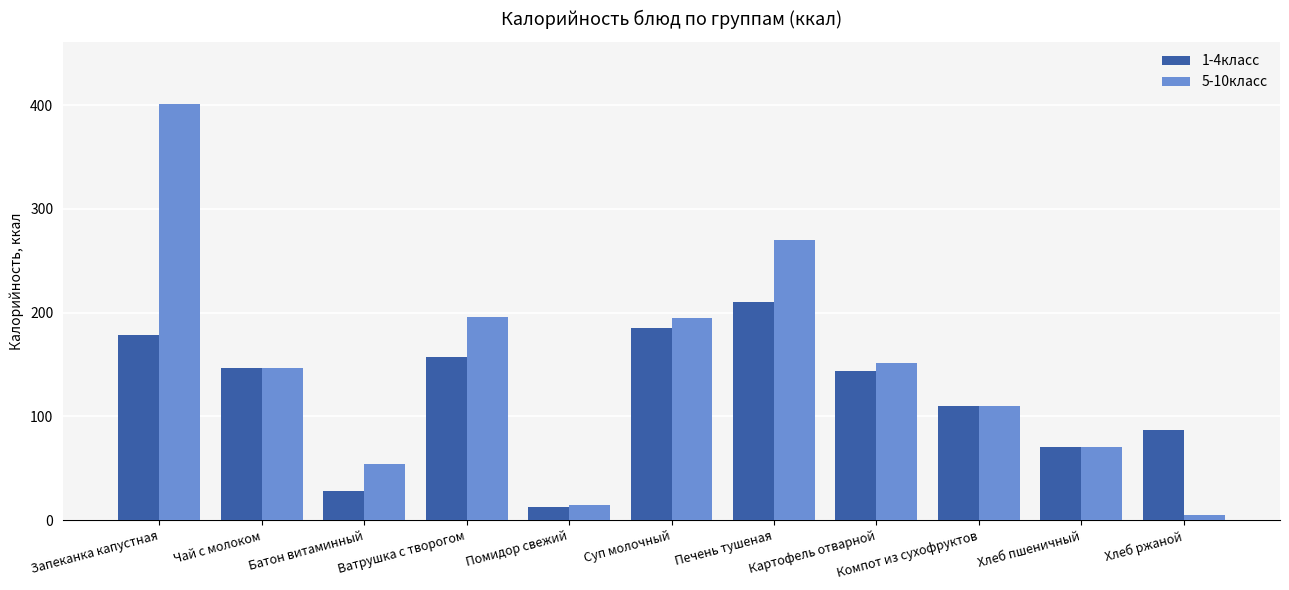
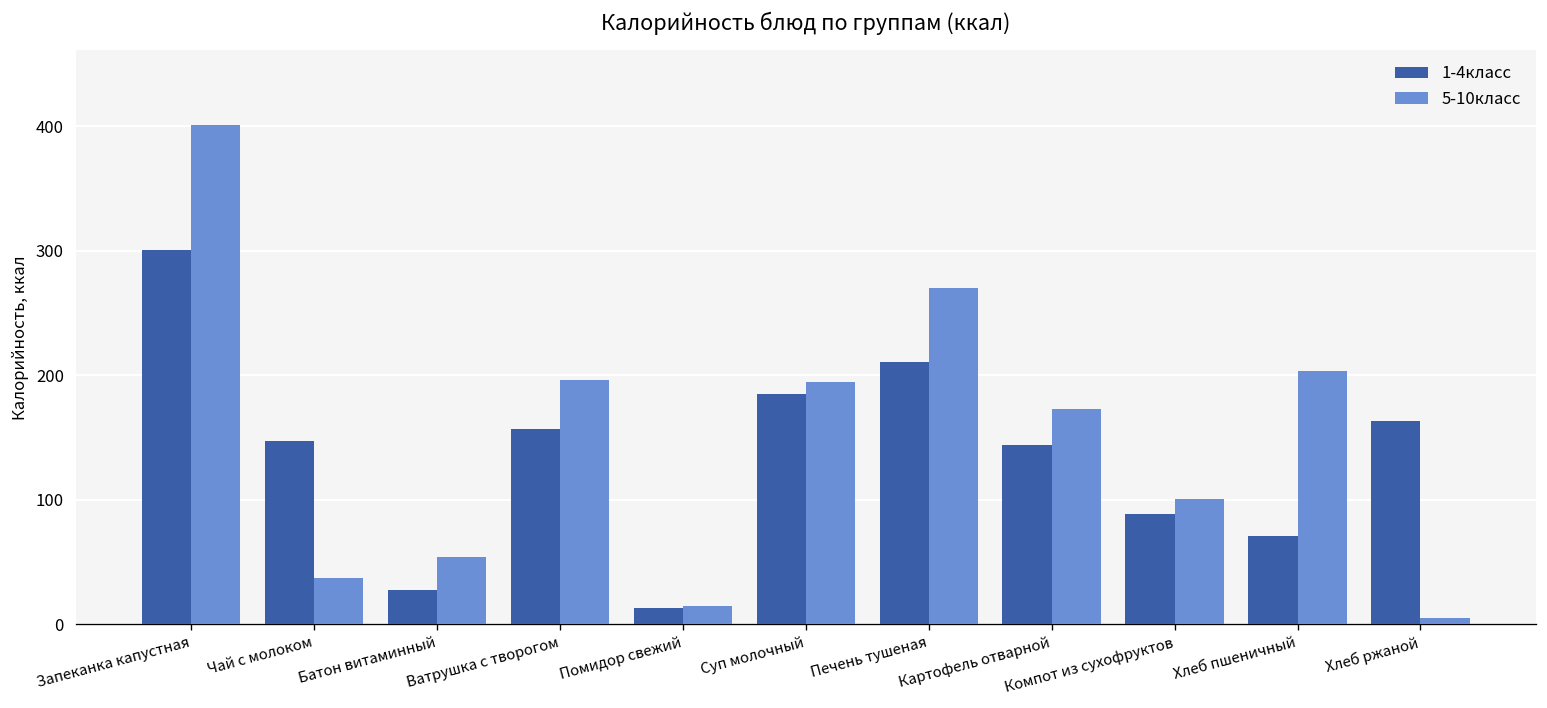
1-4класс, Запеканка капустная: 178 -> 301
5-10класс, Чай с молоком: 147 -> 37
5-10класс, Картофель отварной: 151 -> 173
1-4класс, Компот из сухофруктов: 110 -> 89
5-10класс, Компот из сухофруктов: 110 -> 100
5-10класс, Хлеб пшеничный: 71 -> 203
1-4класс, Хлеб ржаной: 87 -> 163
